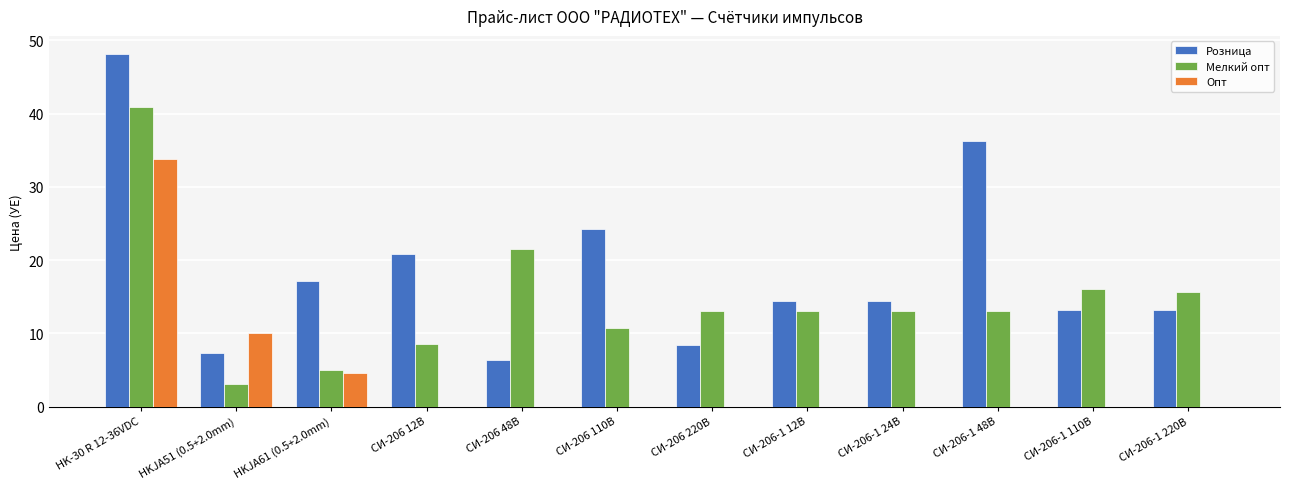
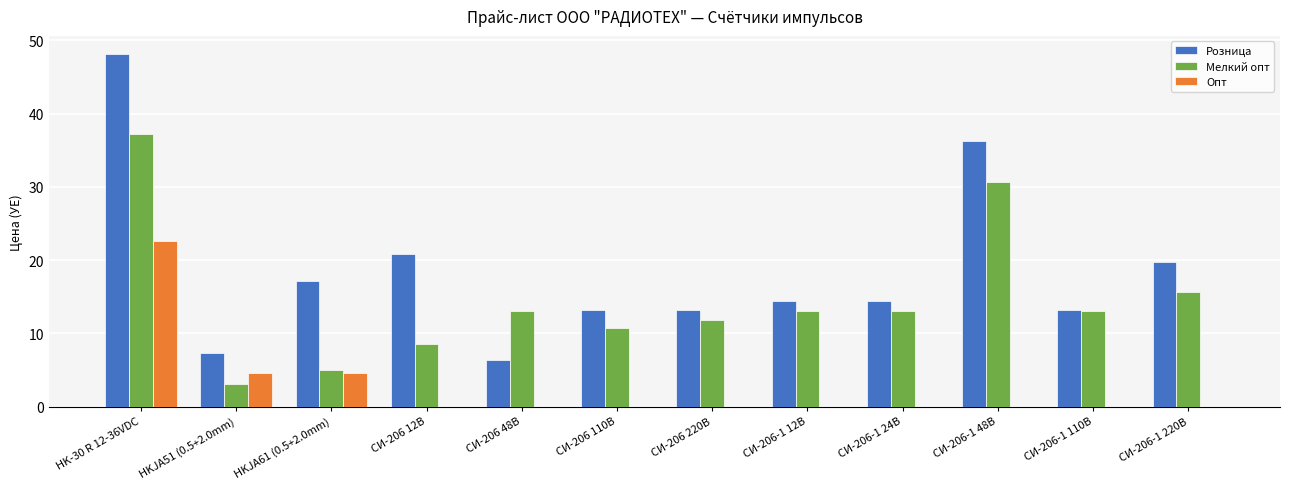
Мелкий опт, HK-30 R 12-36VDC: 41 -> 37
Опт, HK-30 R 12-36VDC: 34 -> 23
Опт, HKJA51 (0.5+2.0mm): 10 -> 5
Мелкий опт, СИ-206 48В: 22 -> 13
Розница, СИ-206 110В: 24 -> 13
Розница, СИ-206 220В: 8 -> 13
Мелкий опт, СИ-206 220В: 13 -> 12
Мелкий опт, СИ-206-1 48В: 13 -> 31
Мелкий опт, СИ-206-1 110В: 16 -> 13
Розница, СИ-206-1 220В: 13 -> 20
